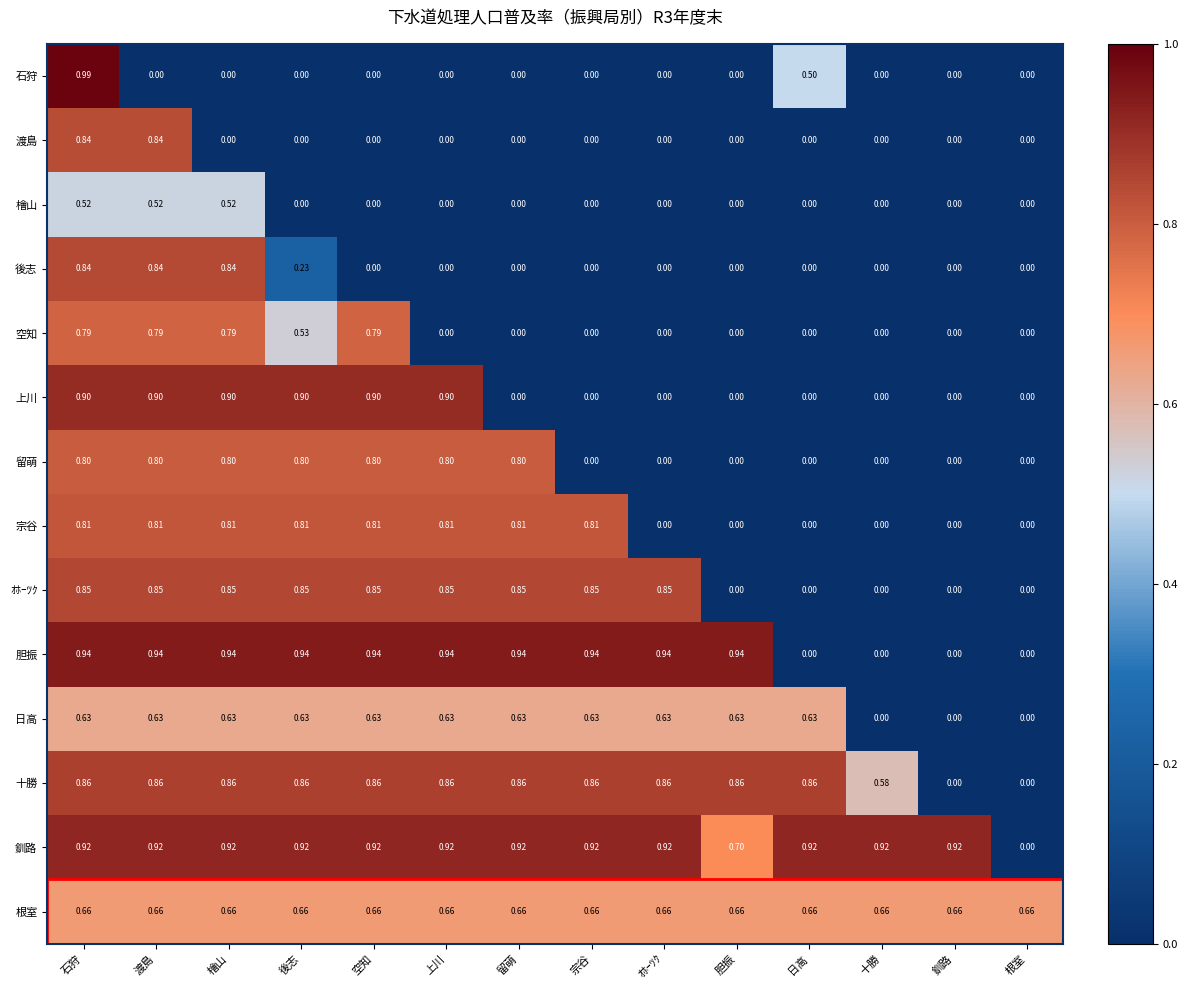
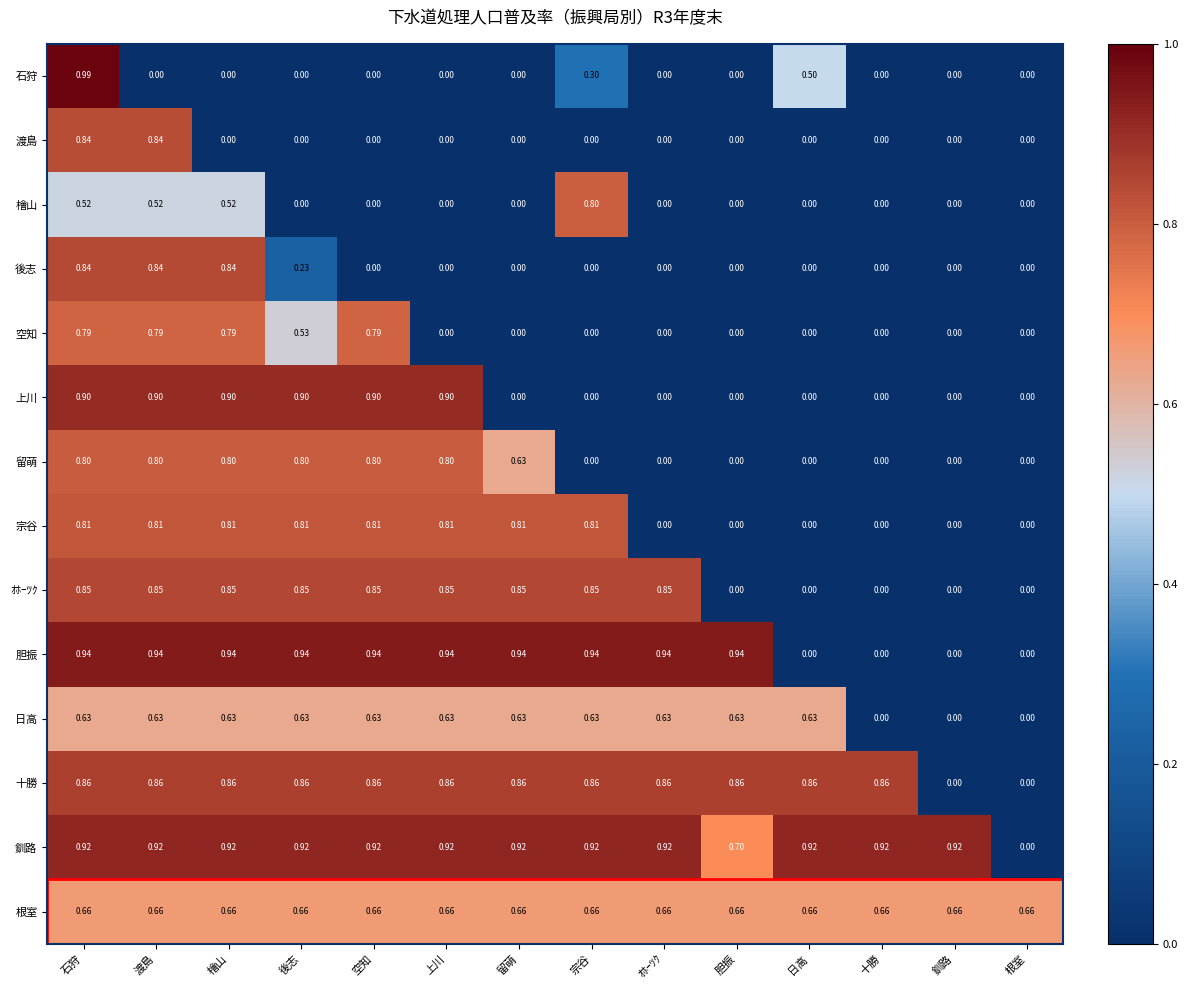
石狩, 宗谷: 0.00 -> 0.30
檜山, 宗谷: 0.00 -> 0.80
留萌, 留萌: 0.80 -> 0.63
十勝, 十勝: 0.58 -> 0.86
